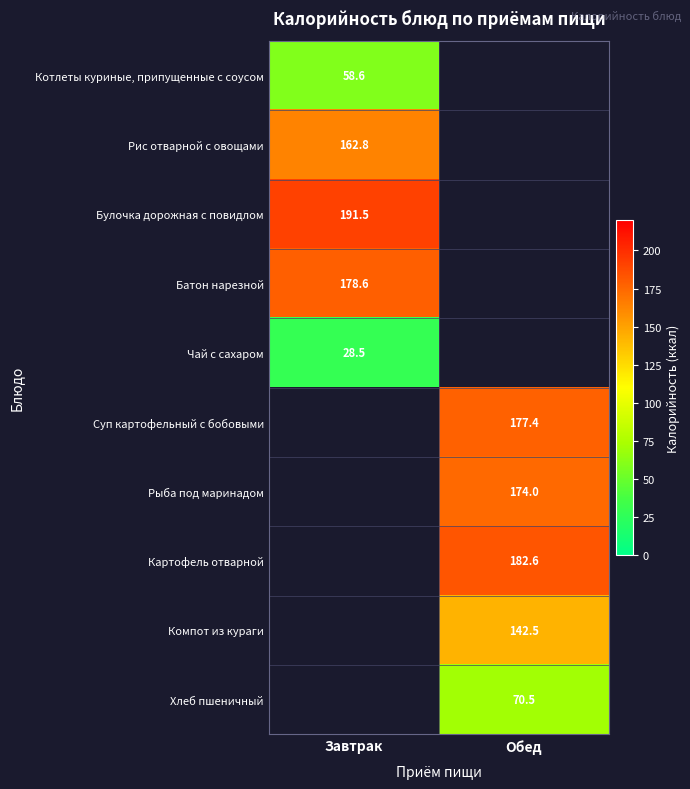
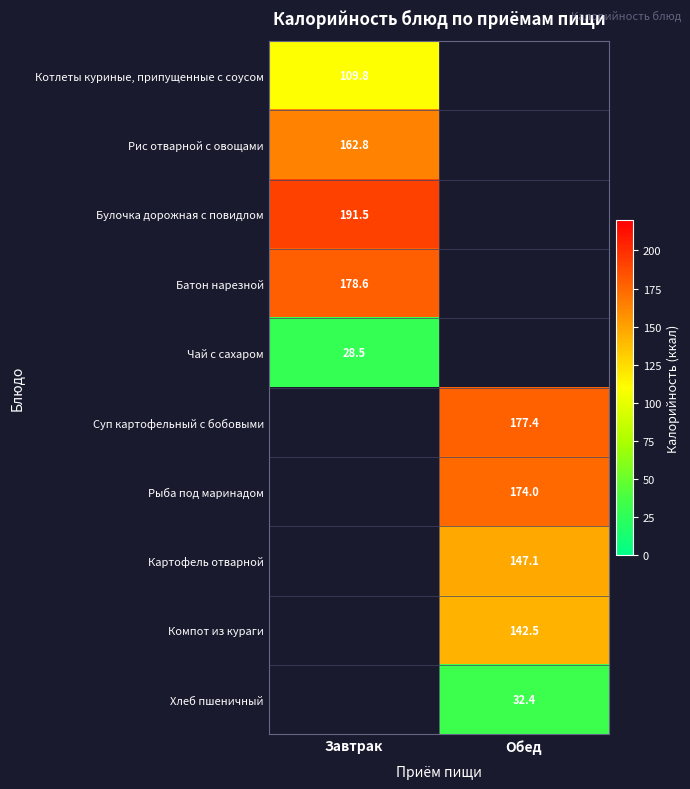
Котлеты куриные, припущенные с соусом, Завтрак: 58.6 -> 109.8
Картофель отварной, Обед: 182.6 -> 147.1
Хлеб пшеничный, Обед: 70.5 -> 32.4
